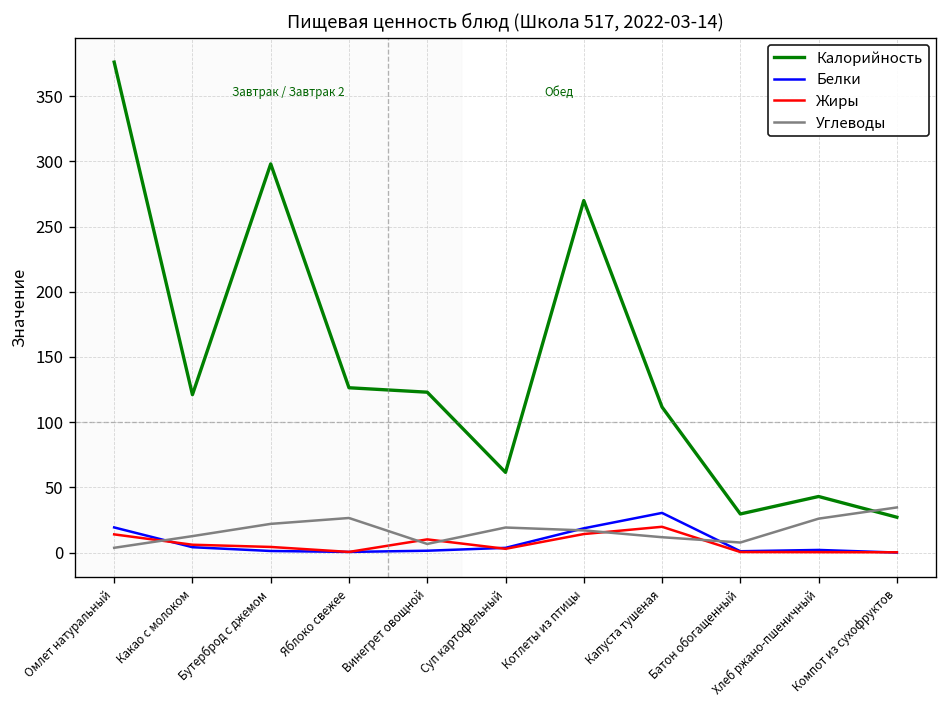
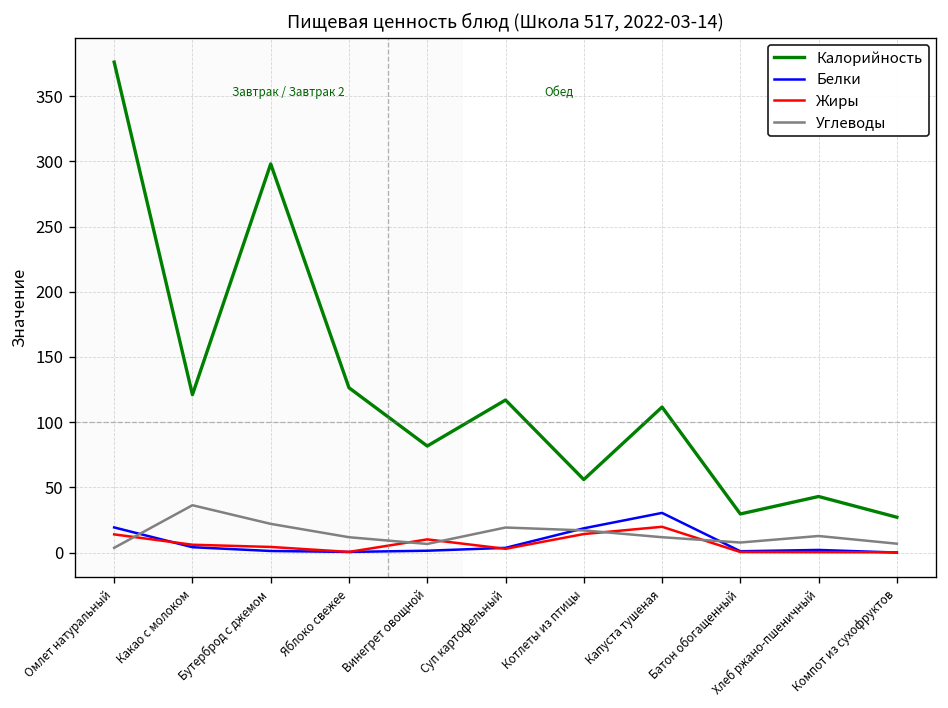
Углеводы, Какао с молоком: 13 -> 36
Углеводы, Яблоко свежее: 27 -> 12
Калорийность, Винегрет овощной: 123 -> 82
Калорийность, Суп картофельный: 62 -> 117
Калорийность, Котлеты из птицы: 270 -> 56
Углеводы, Хлеб ржано-пшеничный: 26 -> 13
Углеводы, Компот из сухофруктов: 35 -> 7
